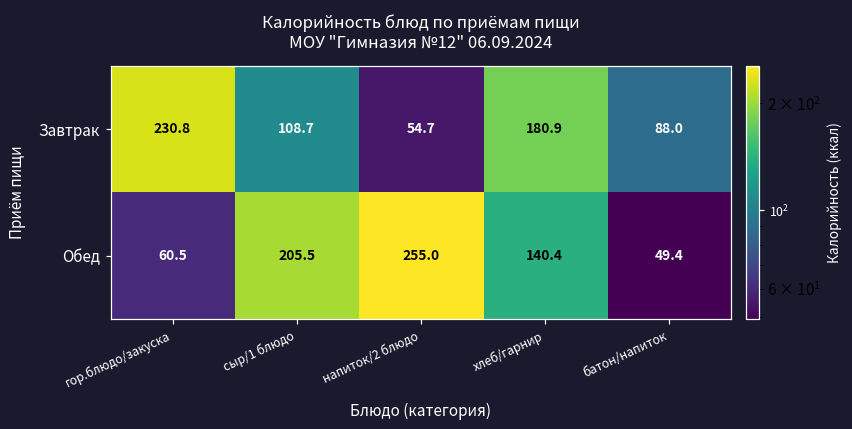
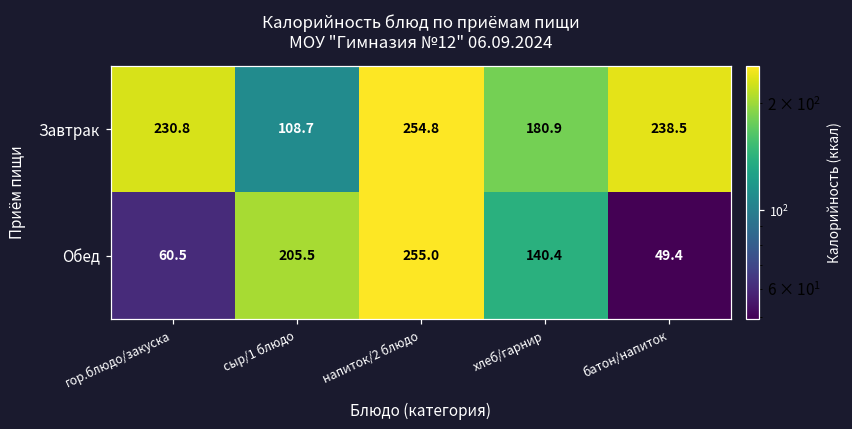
Завтрак, напиток/2 блюдо: 54.7 -> 254.8
Завтрак, батон/напиток: 88.0 -> 238.5
